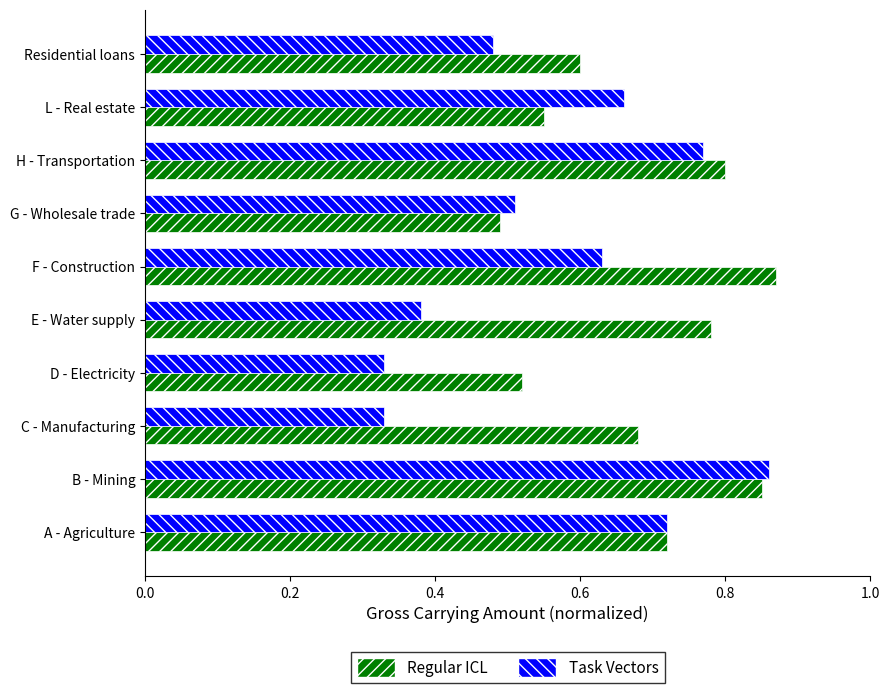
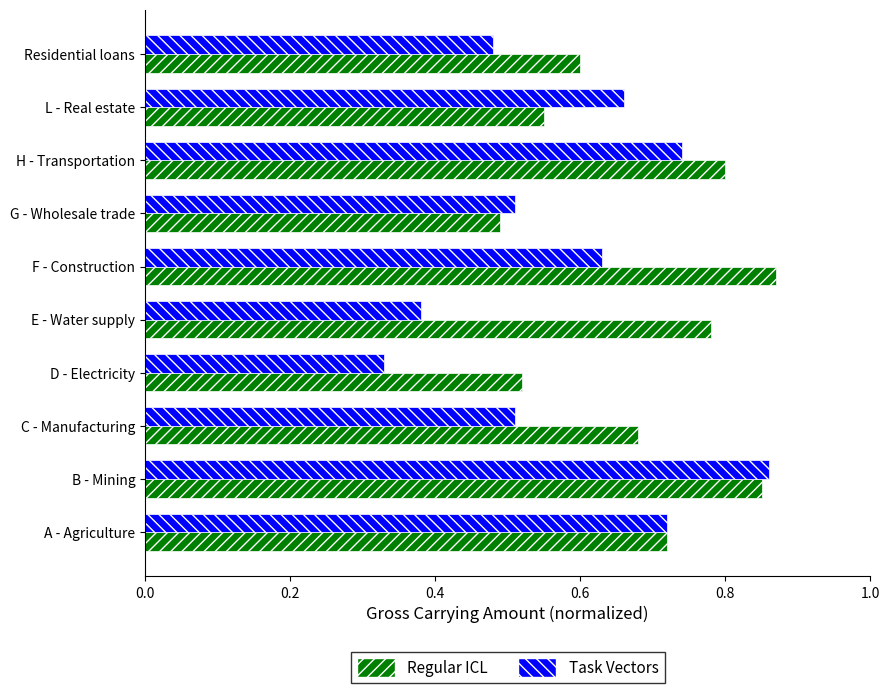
Task Vectors, H - Transportation: 0.77 -> 0.74
Task Vectors, C - Manufacturing: 0.33 -> 0.51
